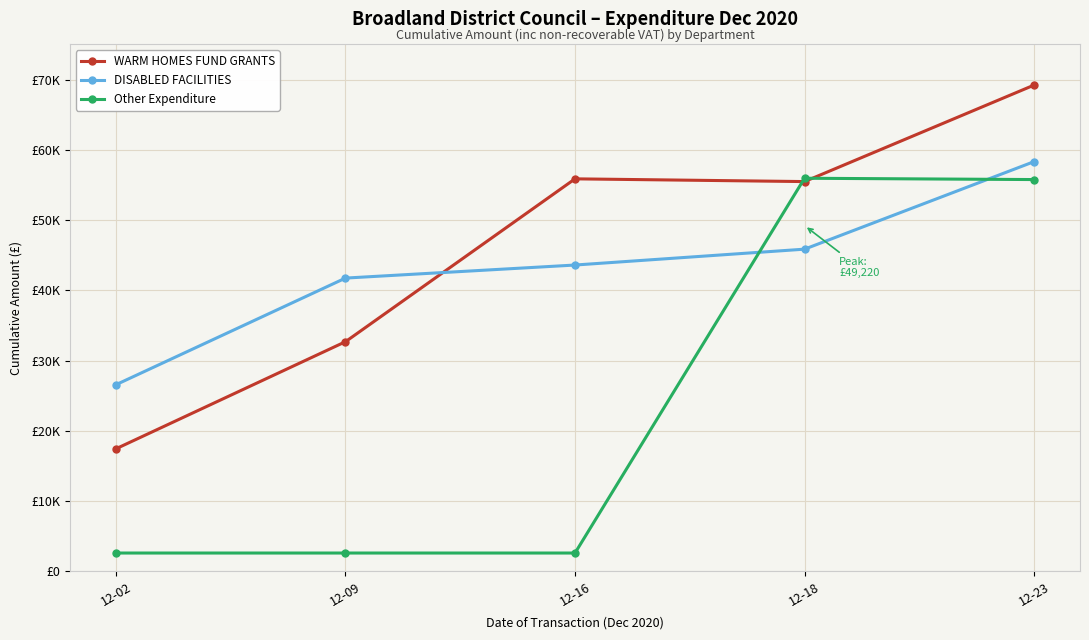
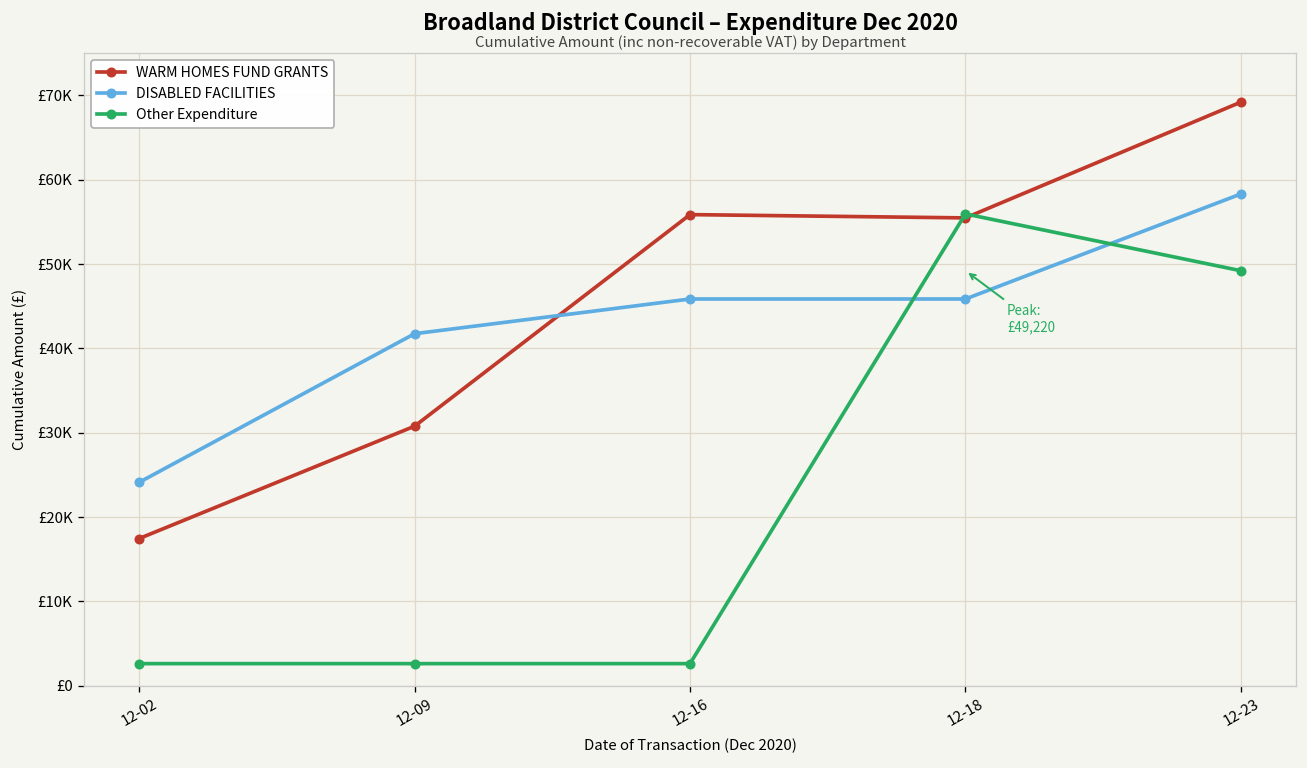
DISABLED FACILITIES, 12-02: £27000 -> £24000
WARM HOMES FUND GRANTS, 12-09: £33000 -> £31000
DISABLED FACILITIES, 12-16: £44000 -> £46000
Other Expenditure, 12-23: £56000 -> £49000
